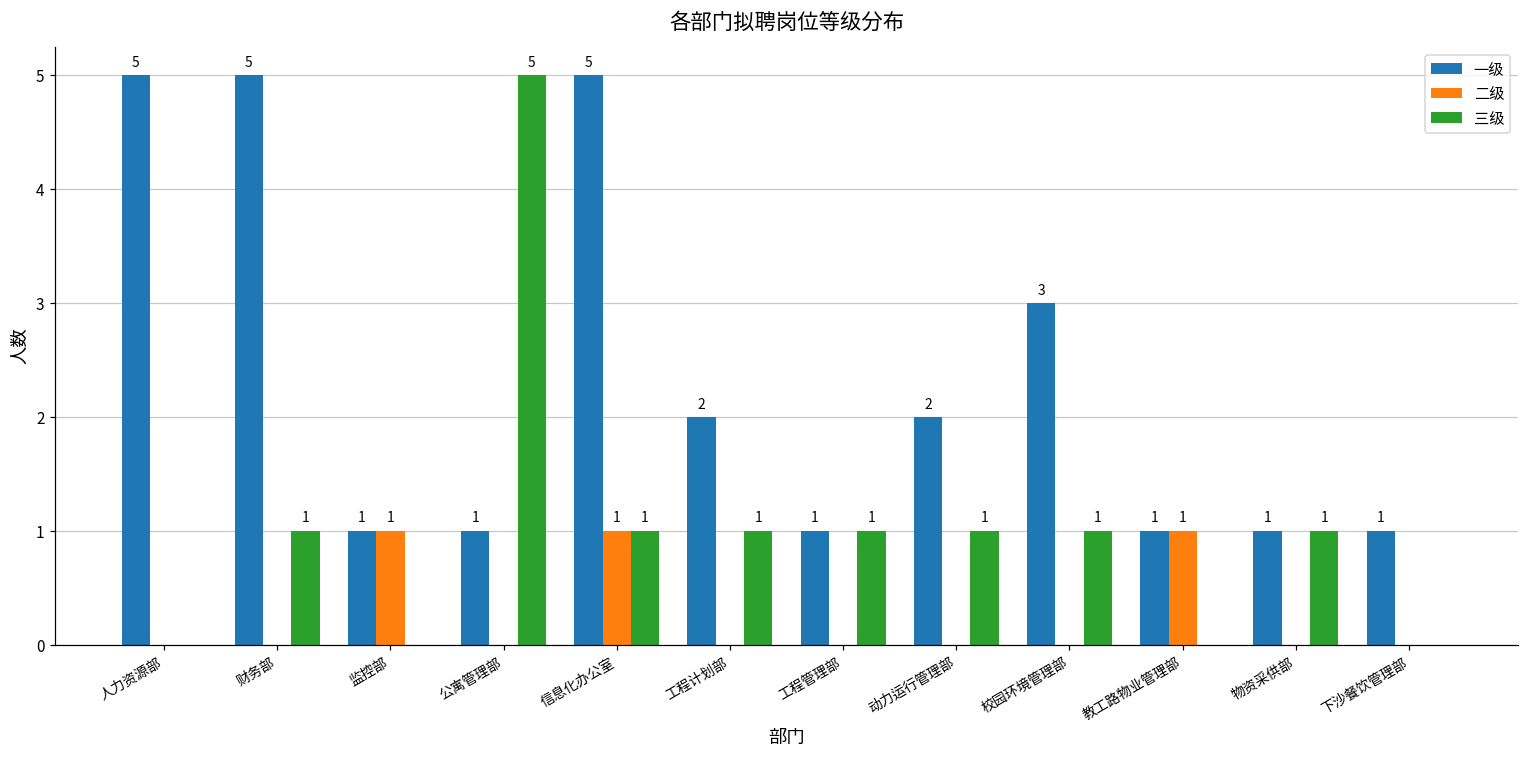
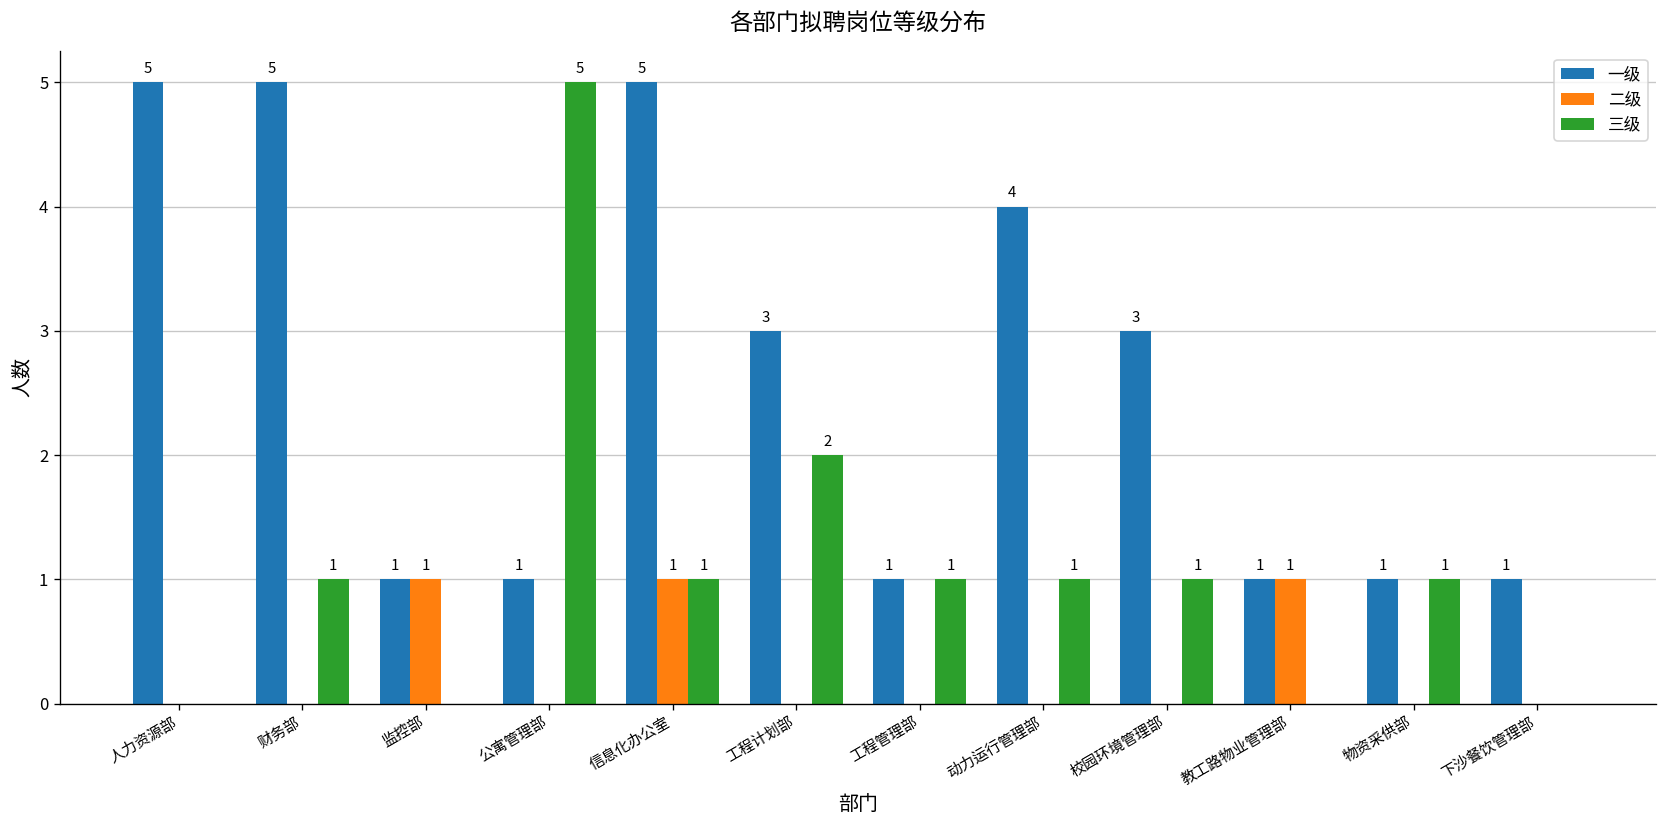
一级, 工程计划部: 2 -> 3
三级, 工程计划部: 1 -> 2
一级, 动力运行管理部: 2 -> 4
